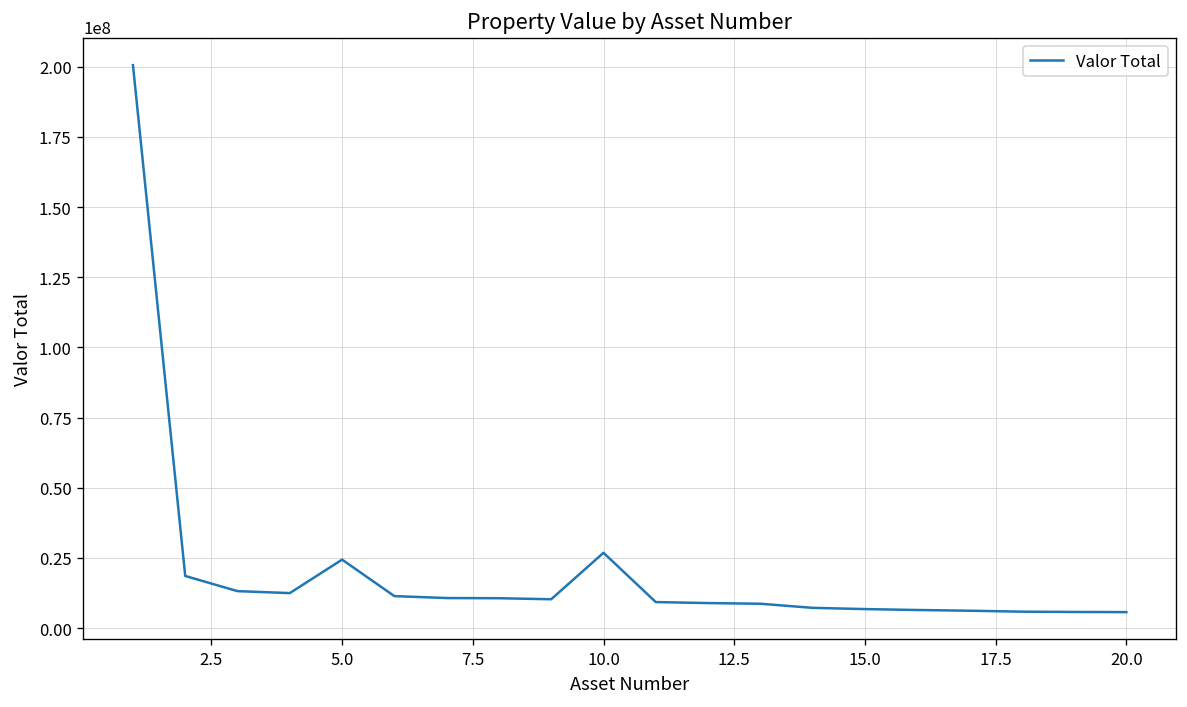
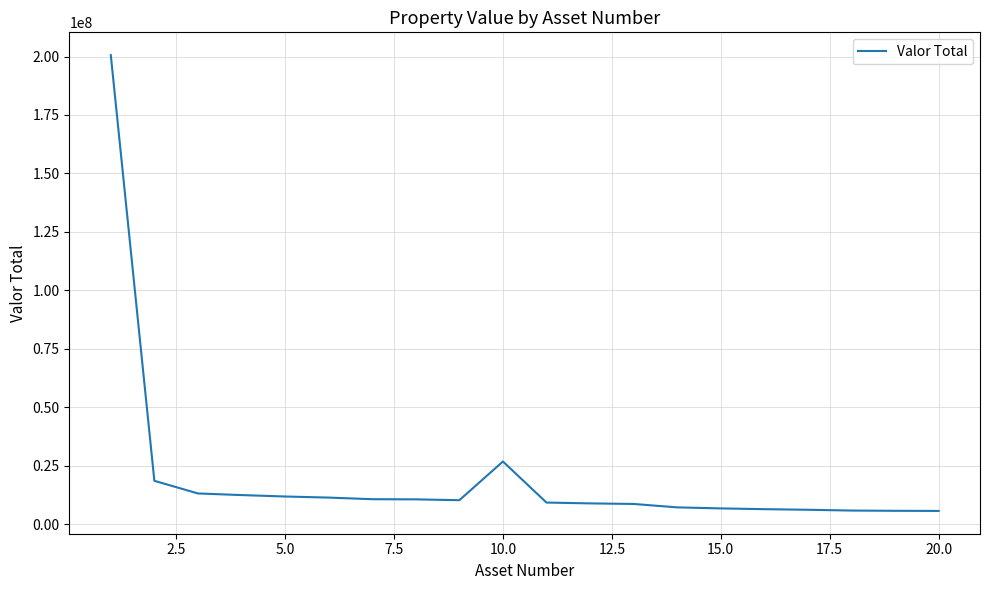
5.0: 24000000 -> 12000000
